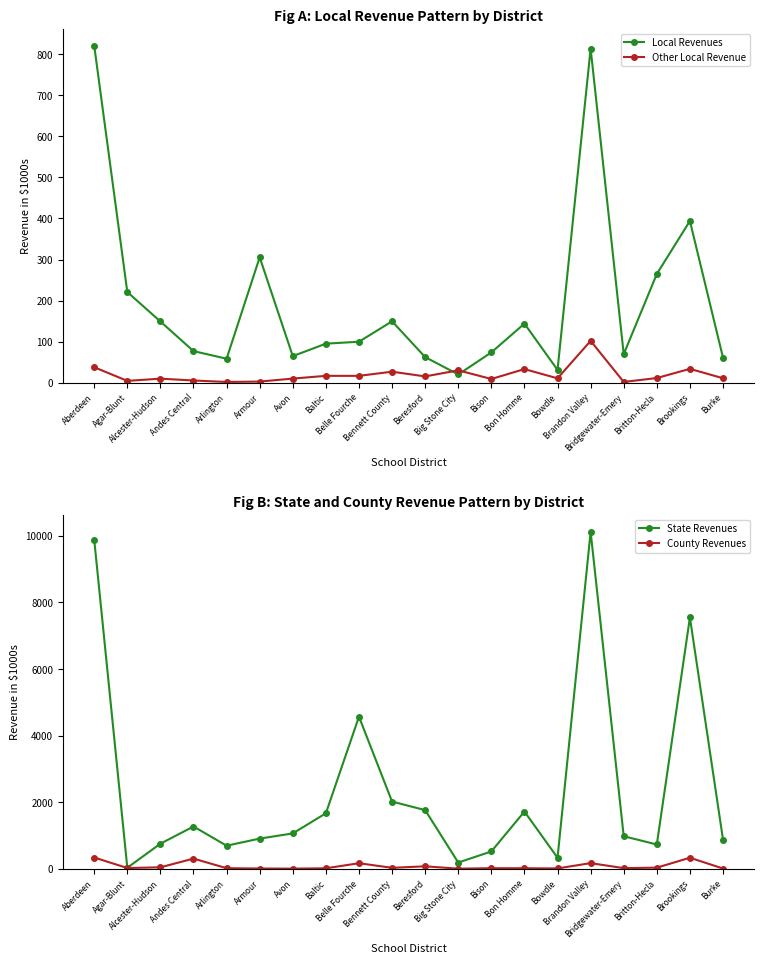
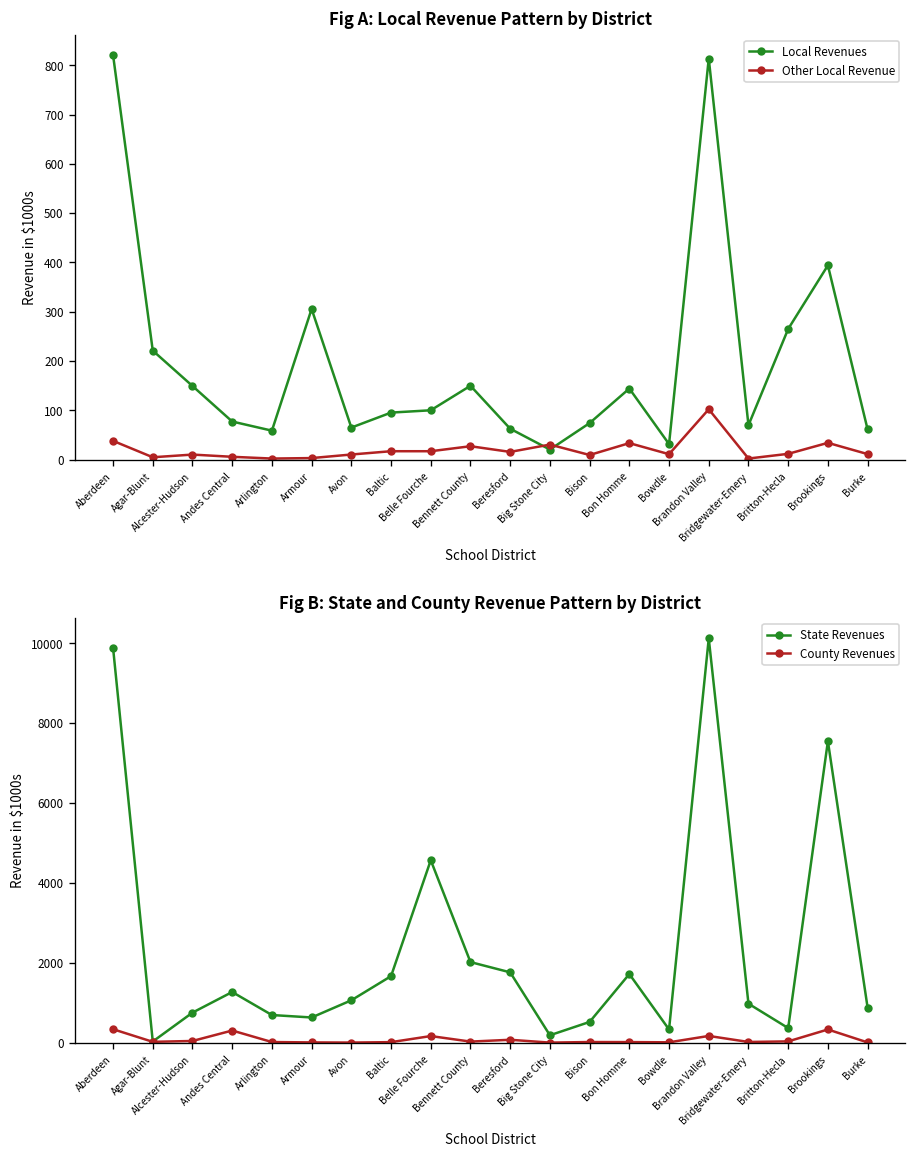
Fig B: State and County Revenue Pattern by District, State Revenues, Armour: 900 -> 600
Fig B: State and County Revenue Pattern by District, State Revenues, Britton-Hecla: 700 -> 400
